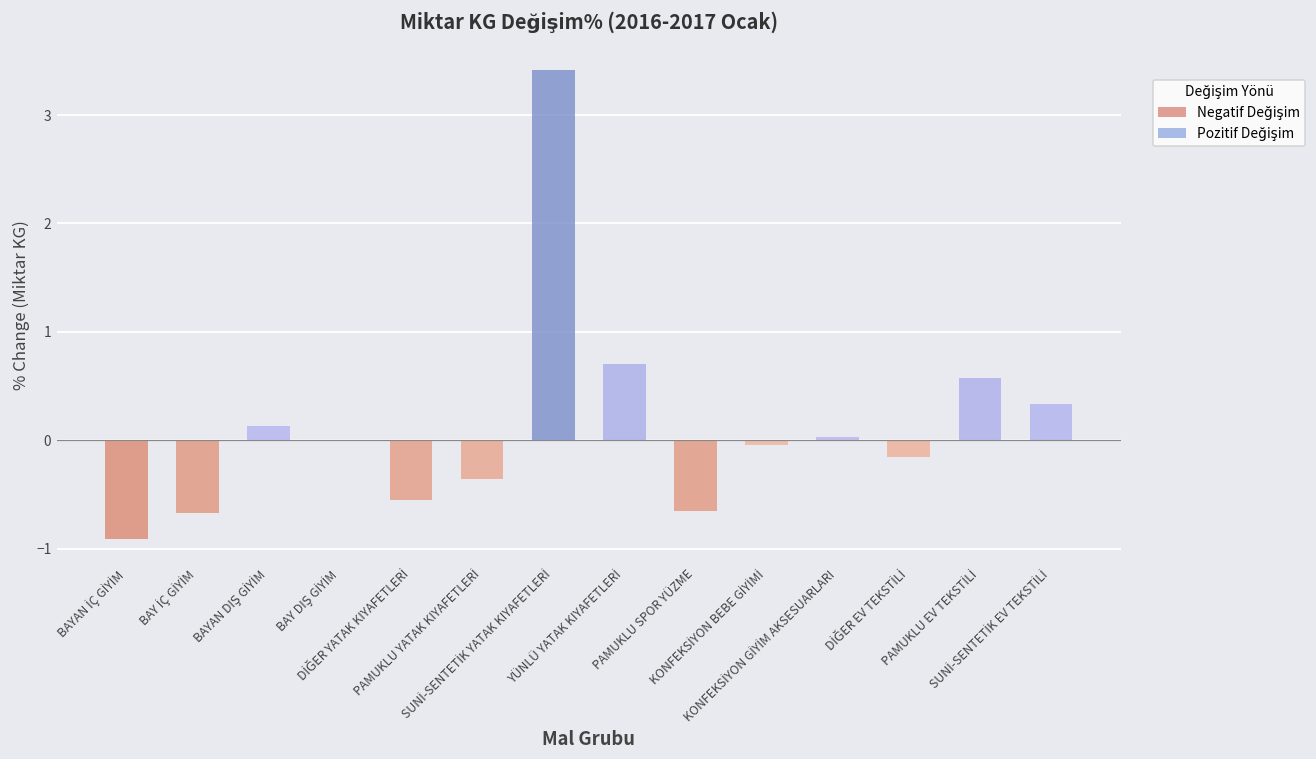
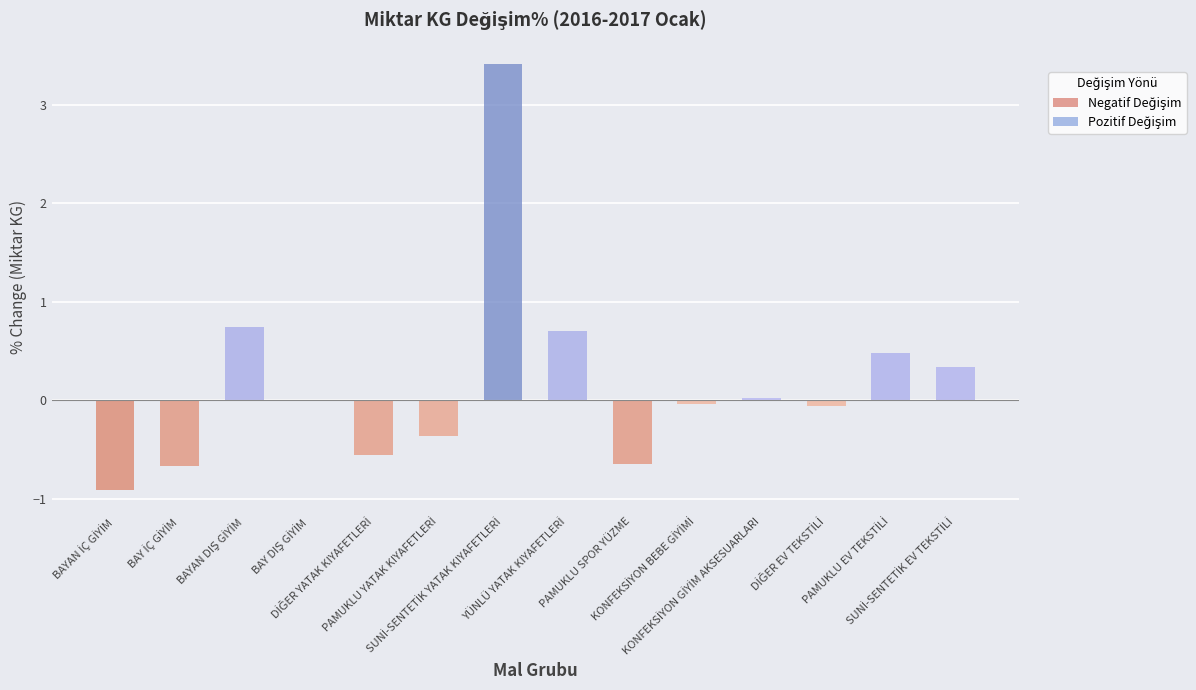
BAYAN DIŞ GİYİM: 0.1 -> 0.7
DİĞER EV TEKSTİLİ: -0.2 -> -0.1
PAMUKLU EV TEKSTİLİ: 0.6 -> 0.5
